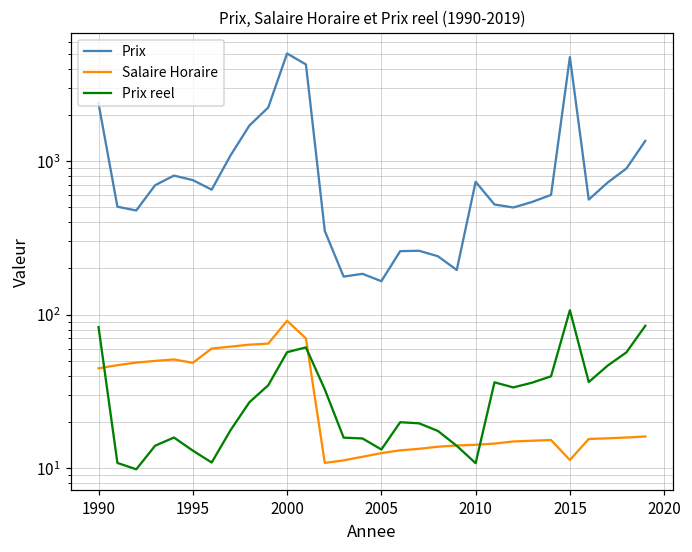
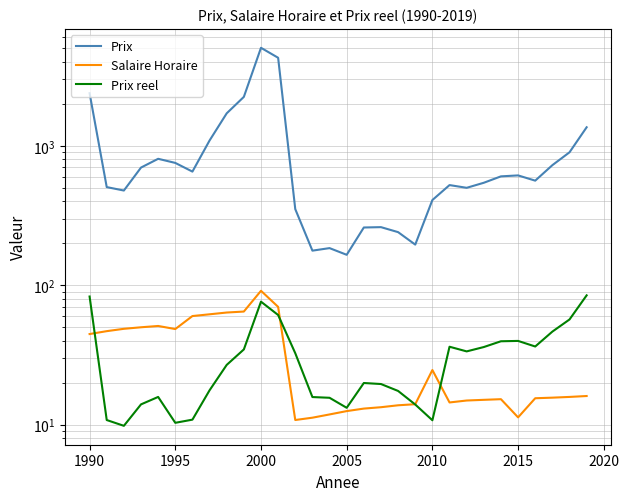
Prix reel, 1995: 13 -> 10
Prix reel, 2000: 57 -> 80
Prix, 2010: 700 -> 410
Salaire Horaire, 2010: 14 -> 25
Prix, 2015: 4800 -> 600
Prix reel, 2015: 110 -> 40
